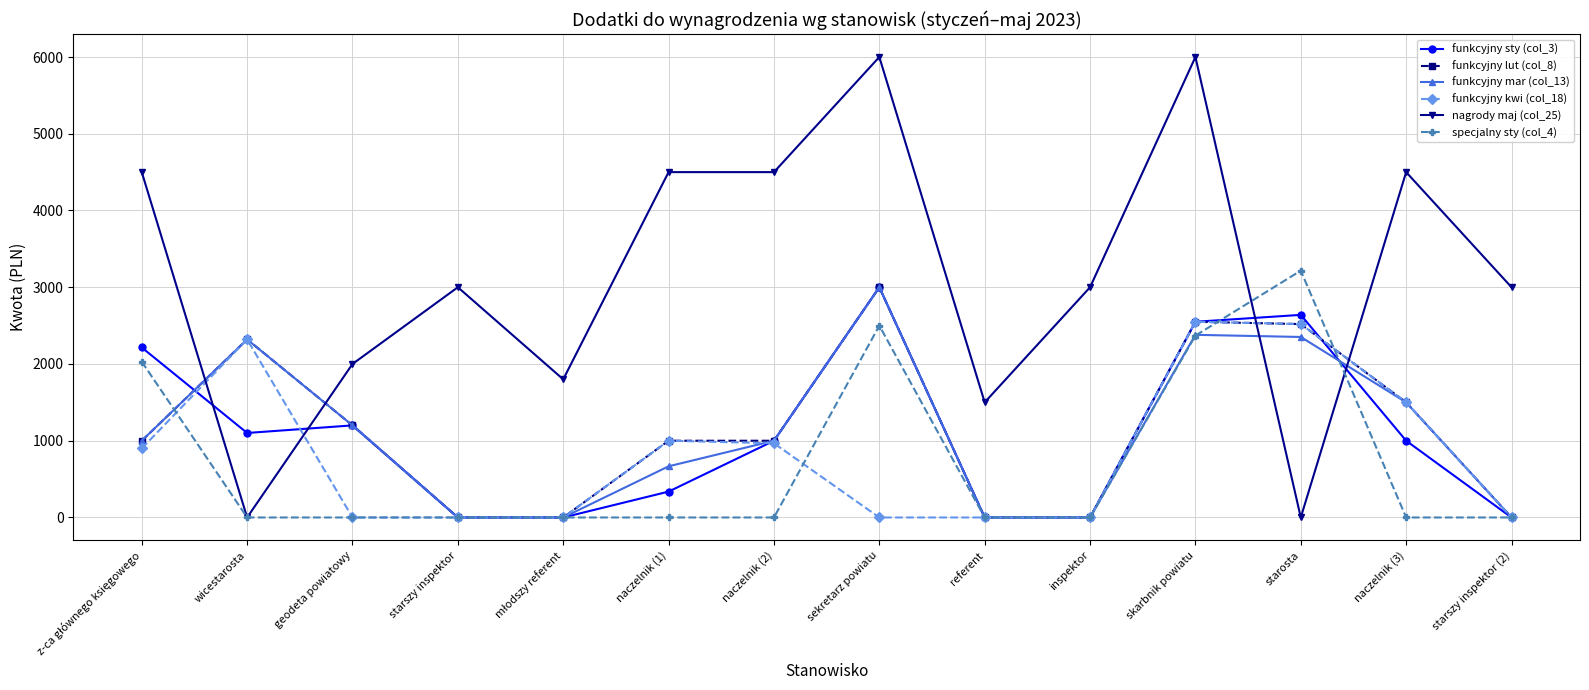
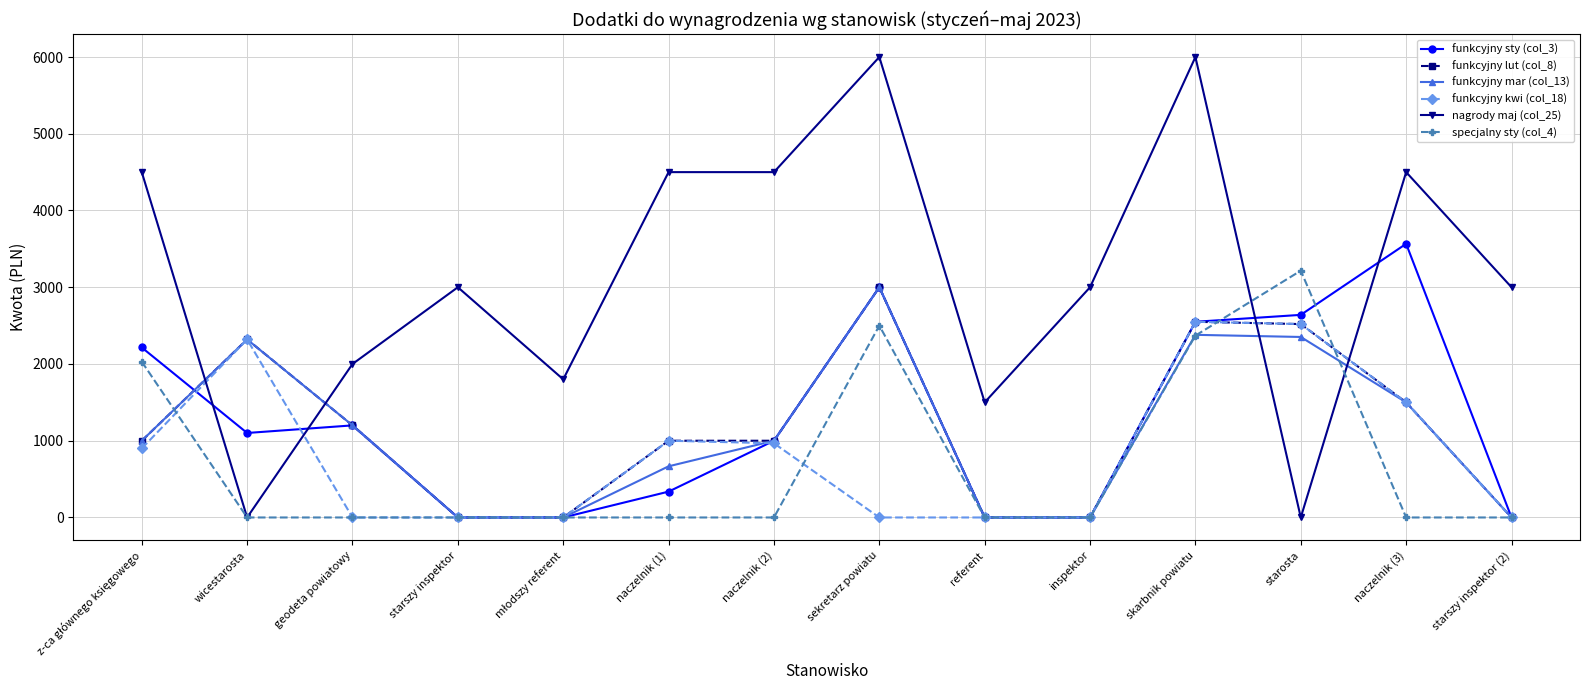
funkcyjny sty (col_3), naczelnik (3): 1000 -> 3600
